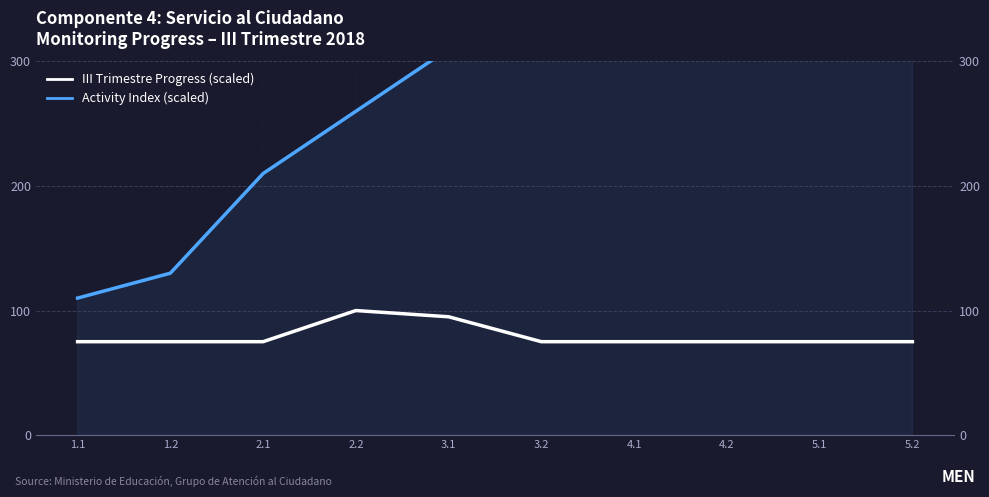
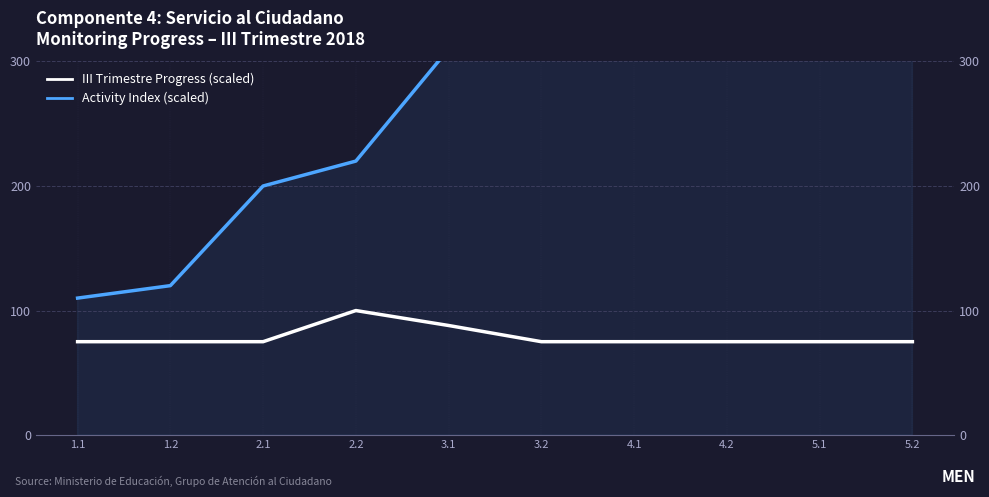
Activity Index (scaled), 1.2: 130 -> 120
Activity Index (scaled), 2.1: 210 -> 200
Activity Index (scaled), 2.2: 260 -> 220
III Trimestre Progress (scaled), 3.1: 95 -> 88
